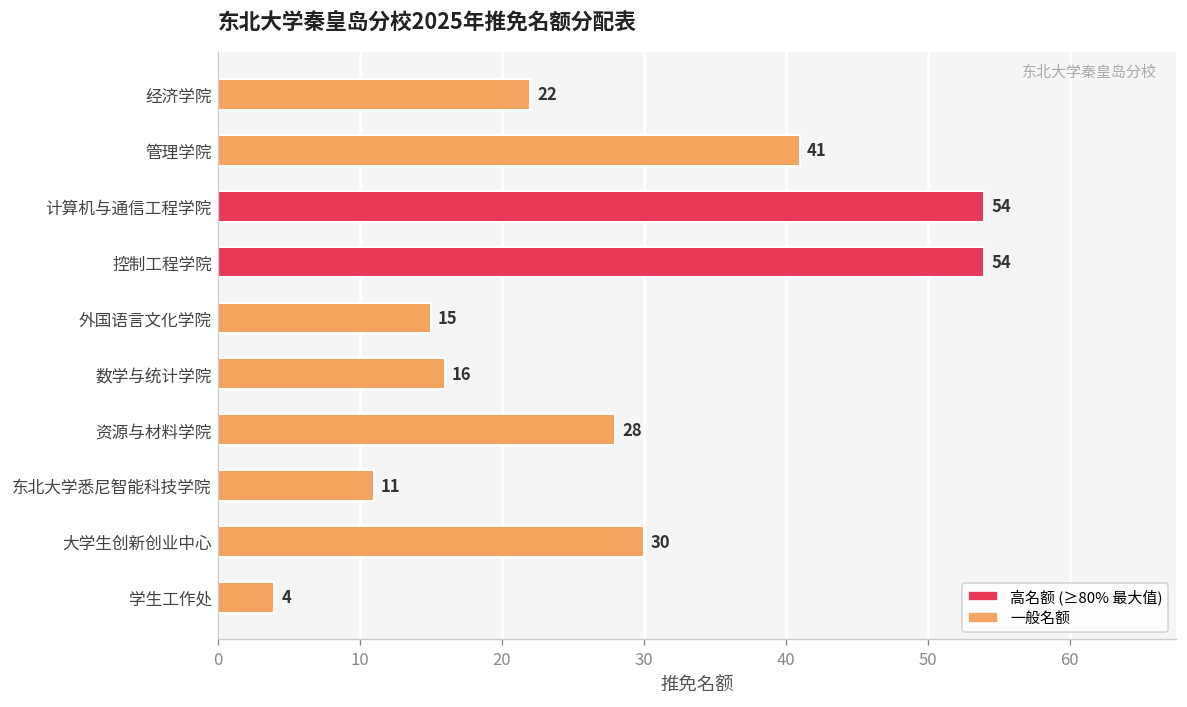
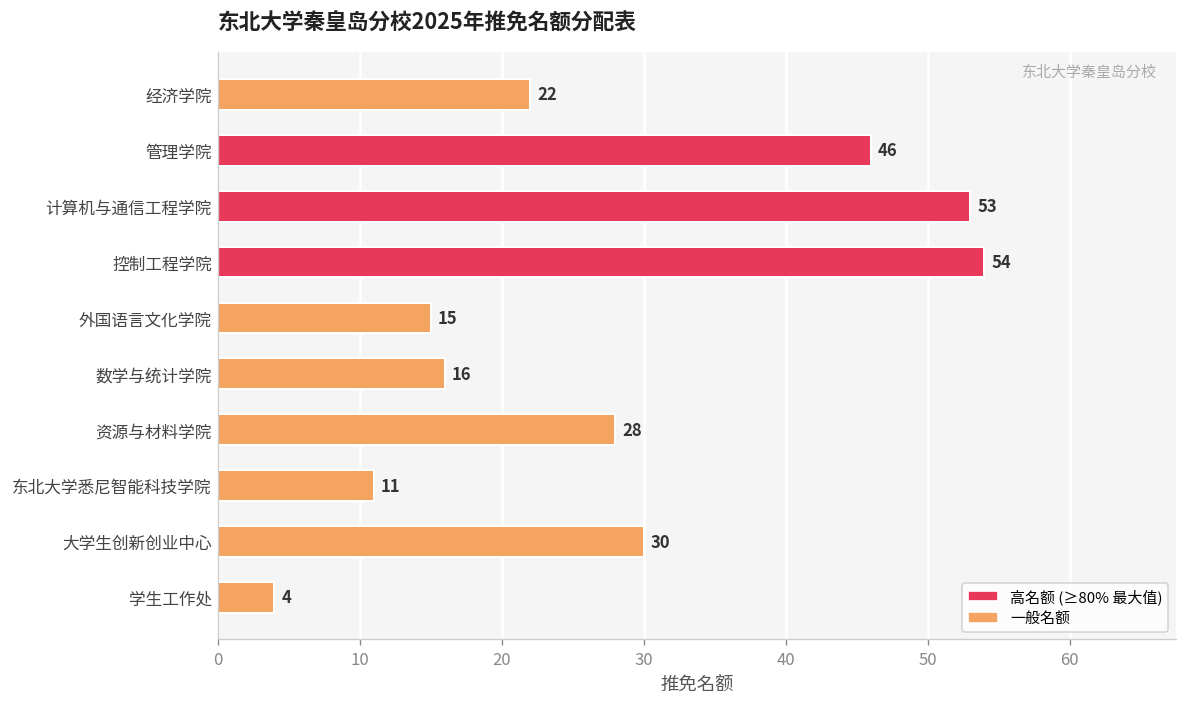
管理学院: 41 -> 46
计算机与通信工程学院: 54 -> 53
